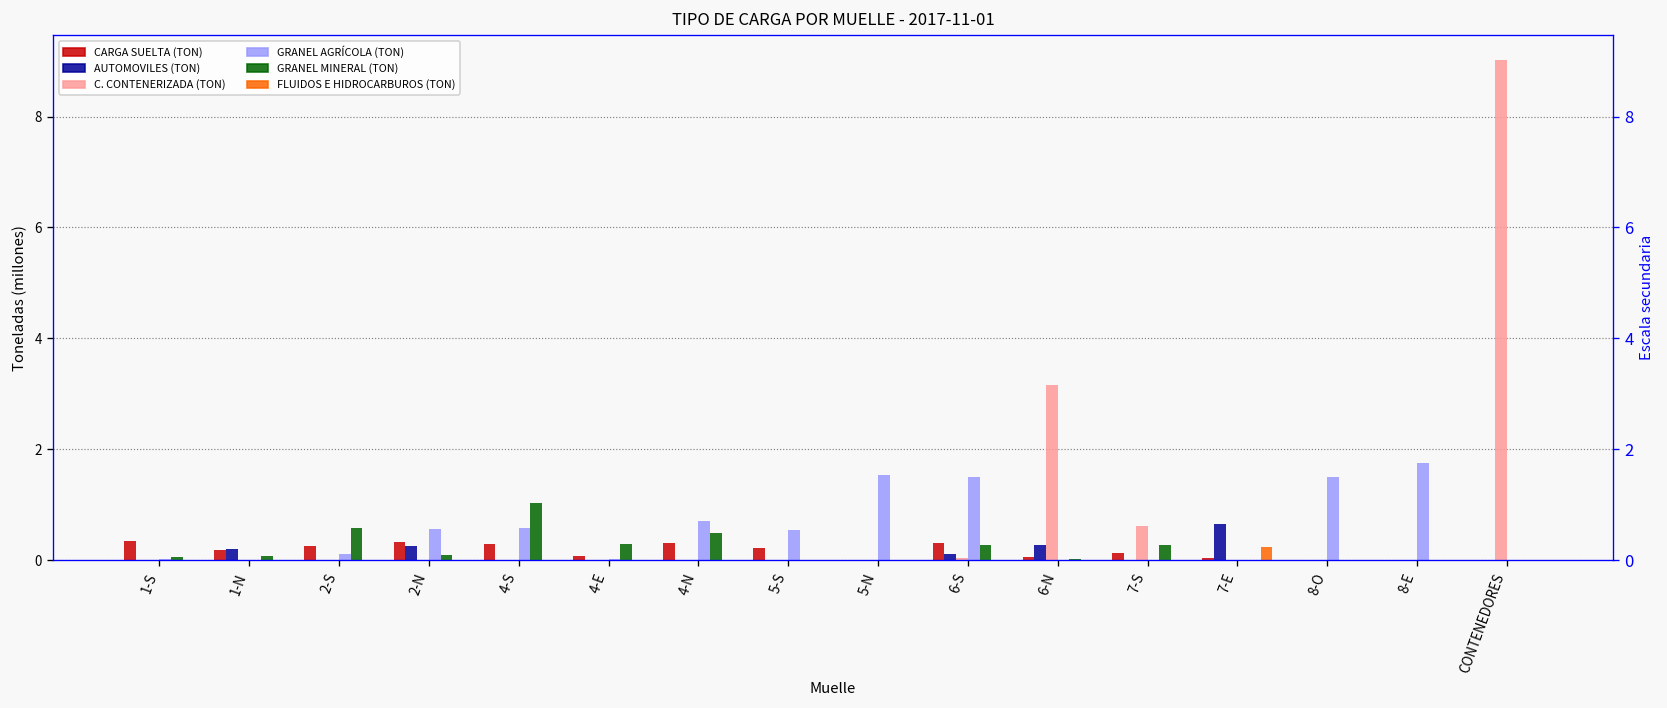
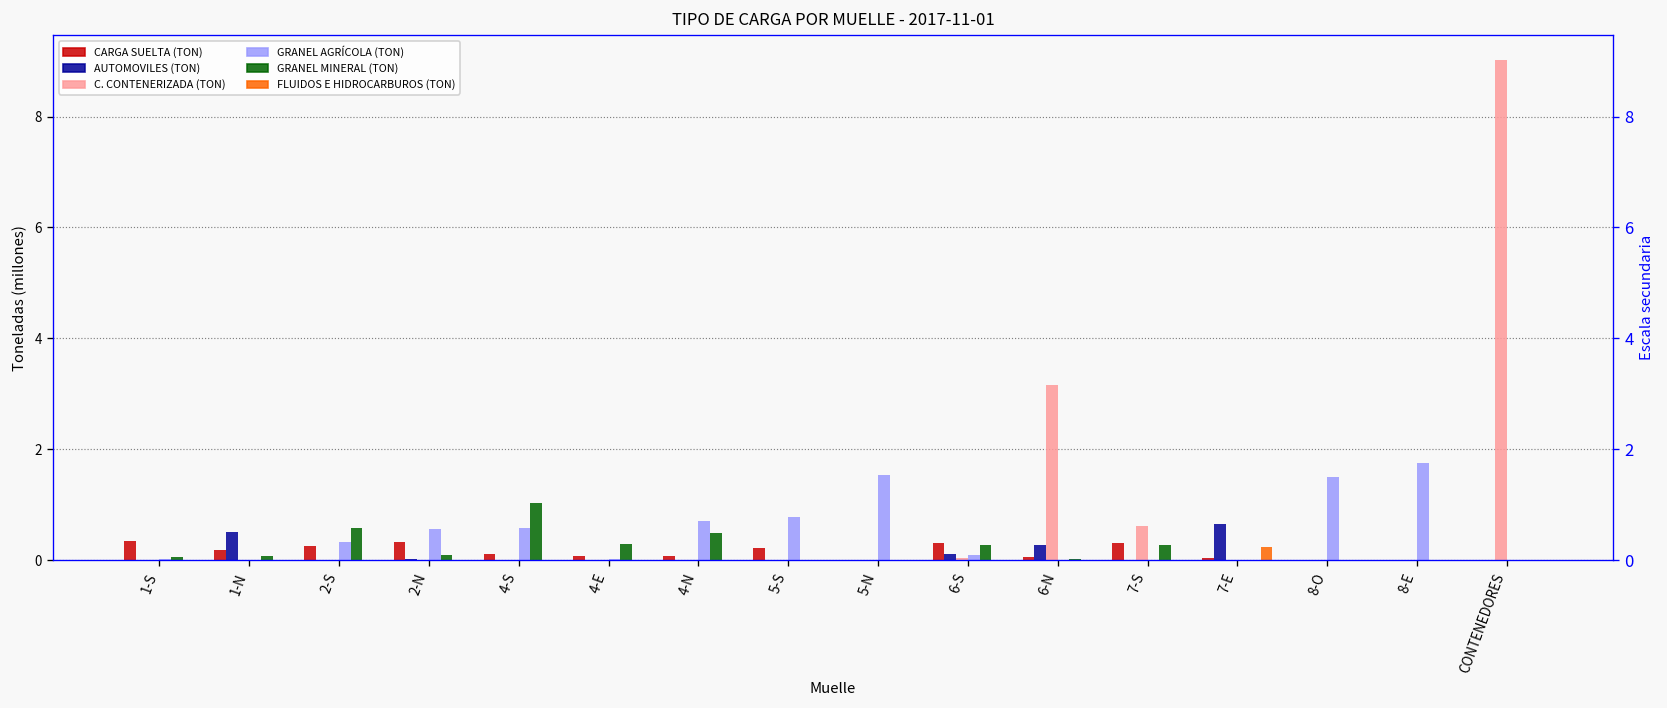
AUTOMOVILES (TON), 1-N: 0.2 -> 0.5
GRANEL AGRÍCOLA (TON), 2-S: 0.1 -> 0.3
AUTOMOVILES (TON), 2-N: 0.3 -> 0.0
CARGA SUELTA (TON), 4-S: 0.3 -> 0.1
CARGA SUELTA (TON), 4-N: 0.3 -> 0.1
GRANEL AGRÍCOLA (TON), 5-S: 0.5 -> 0.8
GRANEL AGRÍCOLA (TON), 6-S: 1.5 -> 0.1
CARGA SUELTA (TON), 7-S: 0.1 -> 0.3
